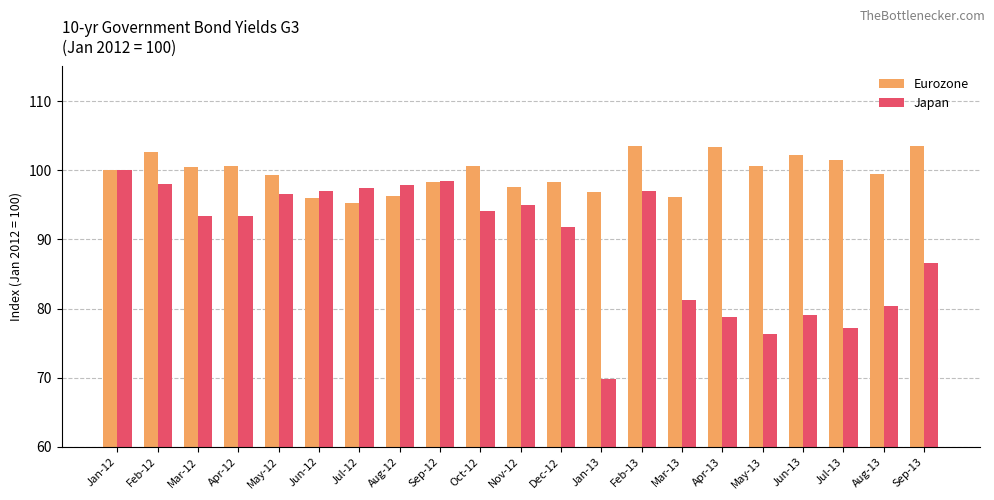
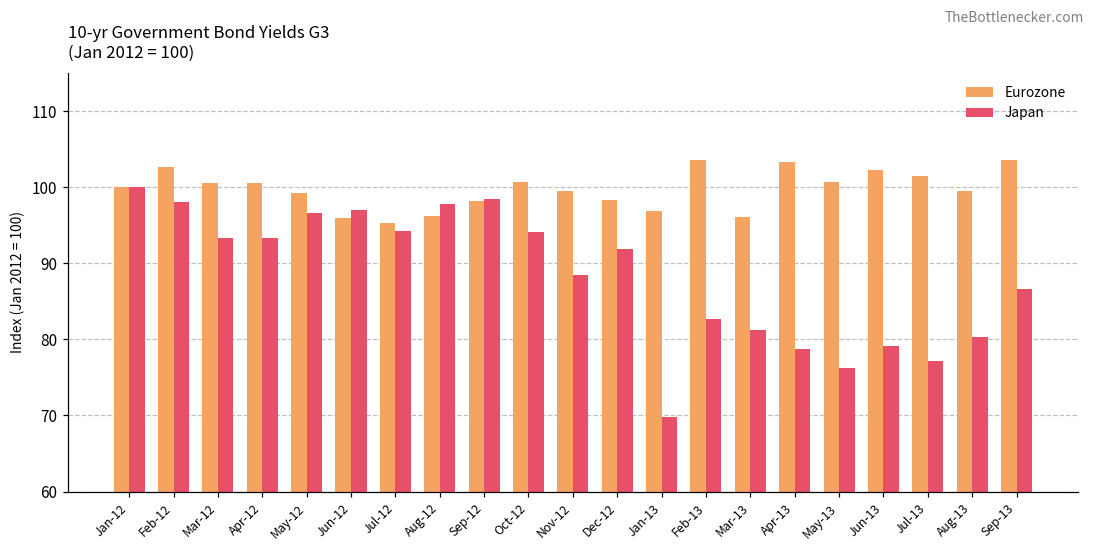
Japan, Jul-12: 97 -> 94
Eurozone, Nov-12: 98 -> 100
Japan, Nov-12: 95 -> 89
Japan, Feb-13: 97 -> 83
